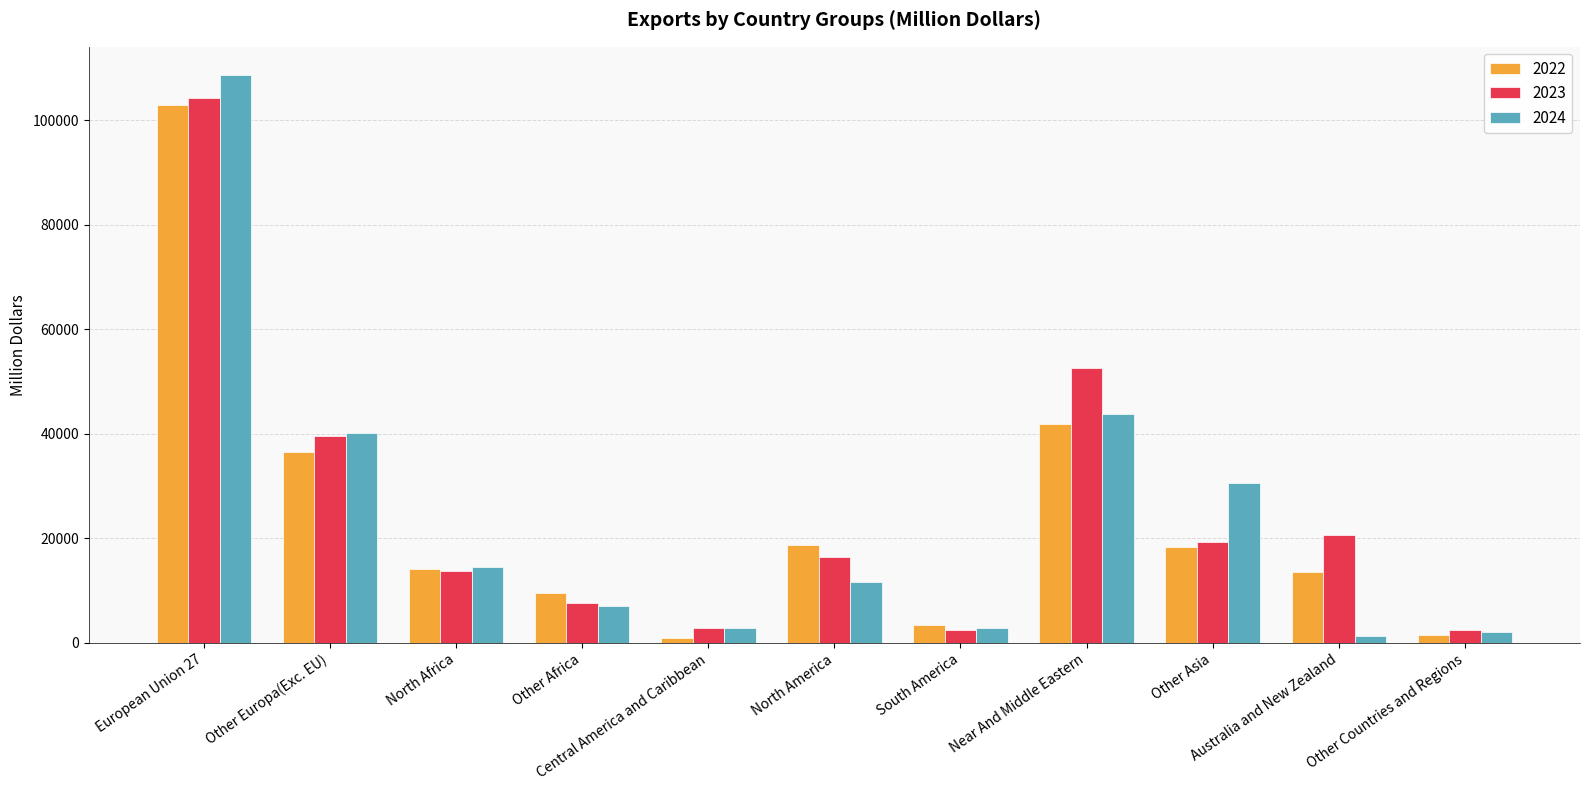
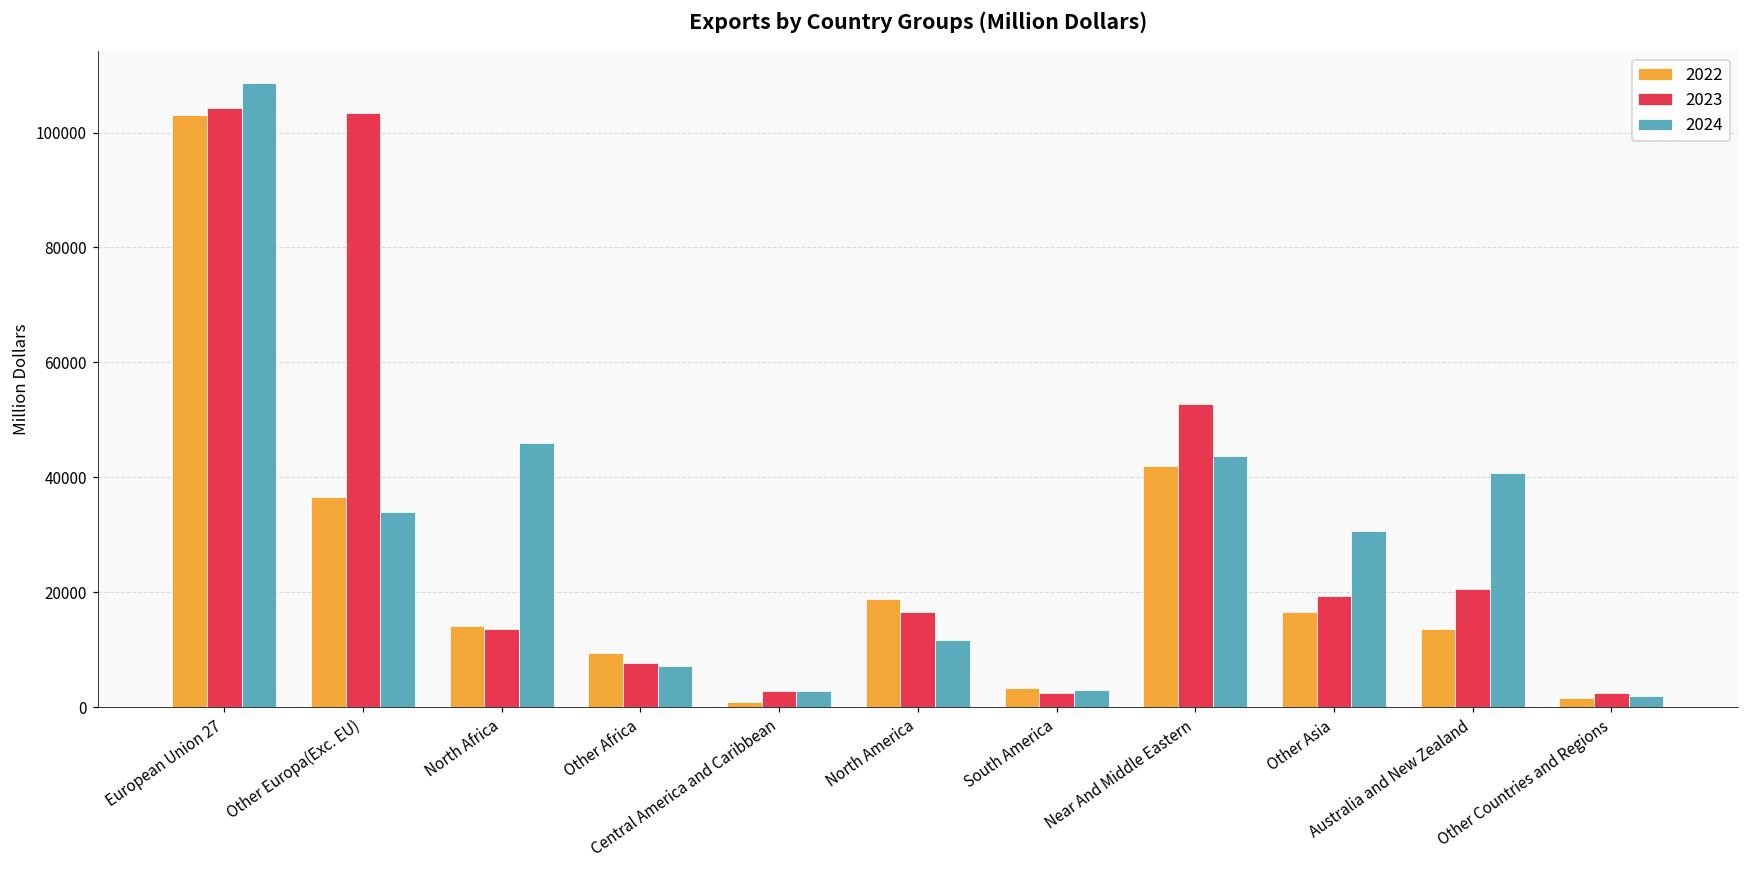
2023, Other Europa(Exc. EU): 40000 -> 103000
2024, Other Europa(Exc. EU): 40000 -> 34000
2024, North Africa: 14000 -> 46000
2022, Other Asia: 18000 -> 17000
2024, Australia and New Zealand: 1000 -> 41000
